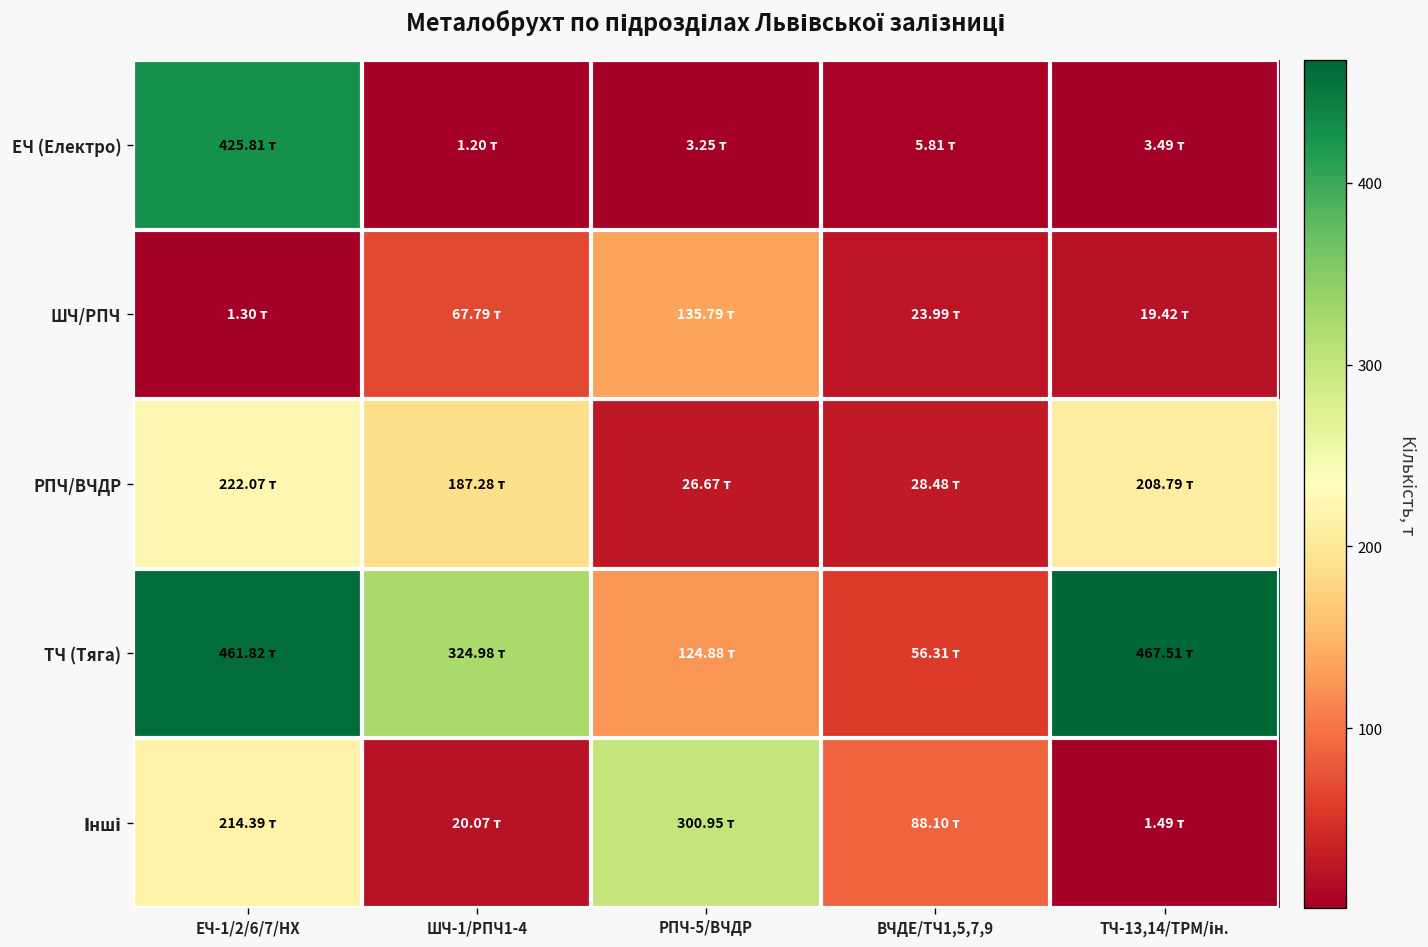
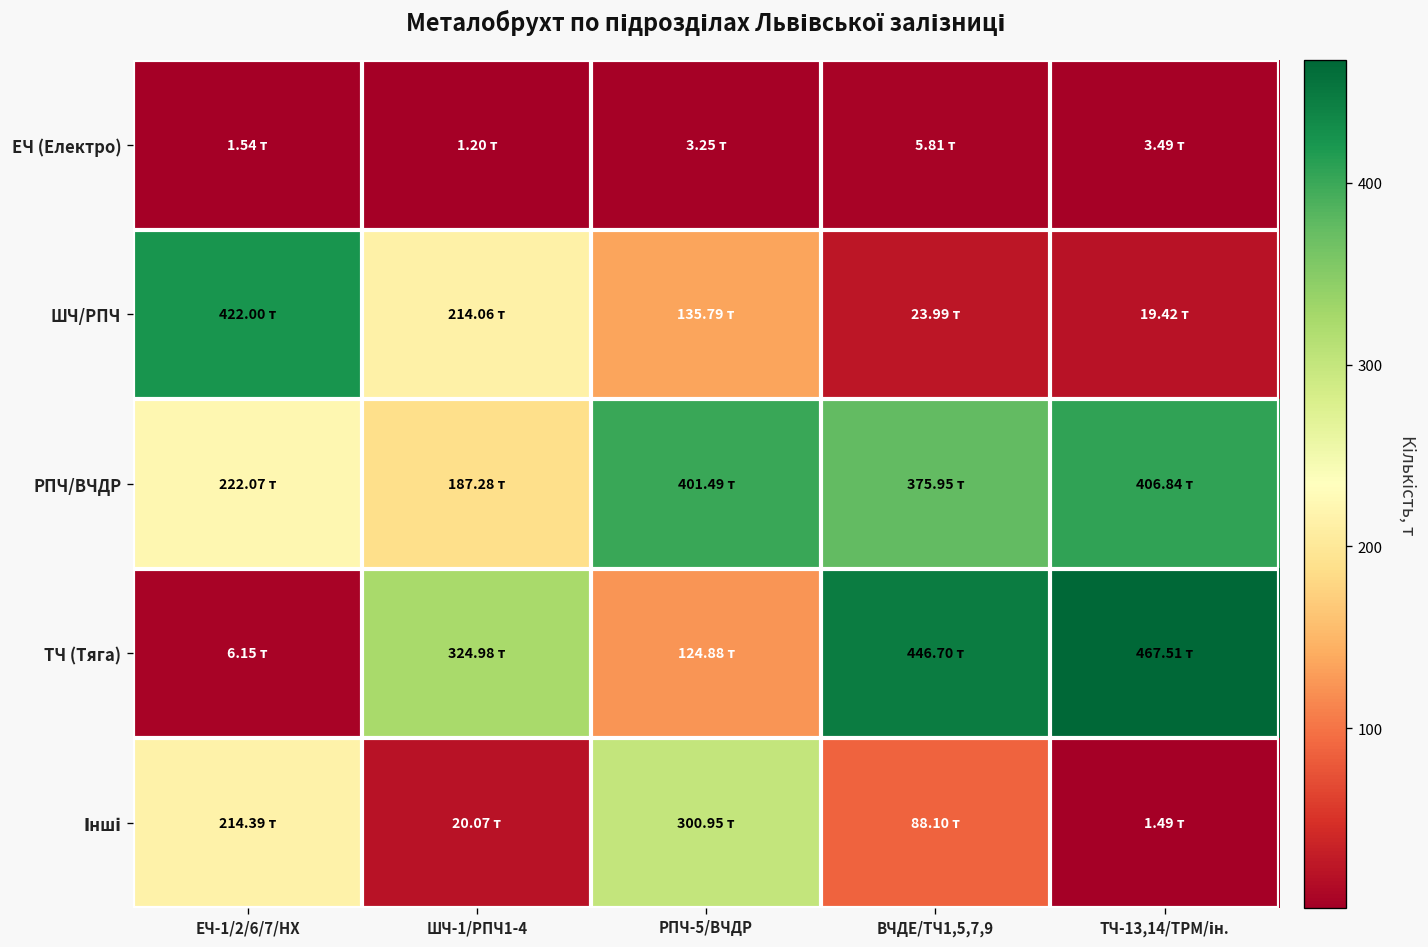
ЕЧ (Електро), ЕЧ-1/2/6/7/НХ: 425.81 -> 1.54
ШЧ/РПЧ, ЕЧ-1/2/6/7/НХ: 1.30 -> 422.00
ШЧ/РПЧ, ШЧ-1/РПЧ1-4: 67.79 -> 214.06
РПЧ/ВЧДР, РПЧ-5/ВЧДР: 26.67 -> 401.49
РПЧ/ВЧДР, ВЧДЕ/ТЧ1,5,7,9: 28.48 -> 375.95
РПЧ/ВЧДР, ТЧ-13,14/ТРМ/ін.: 208.79 -> 406.84
ТЧ (Тяга), ЕЧ-1/2/6/7/НХ: 461.82 -> 6.15
ТЧ (Тяга), ВЧДЕ/ТЧ1,5,7,9: 56.31 -> 446.70
